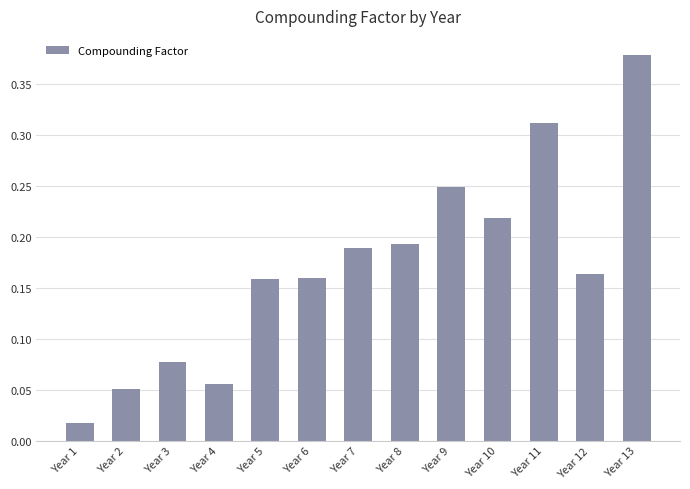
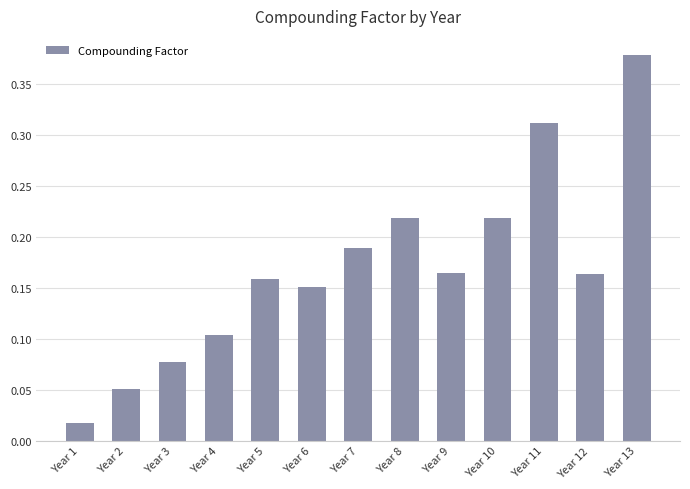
Year 4: 0.056 -> 0.104
Year 6: 0.160 -> 0.151
Year 8: 0.194 -> 0.218
Year 9: 0.249 -> 0.164
